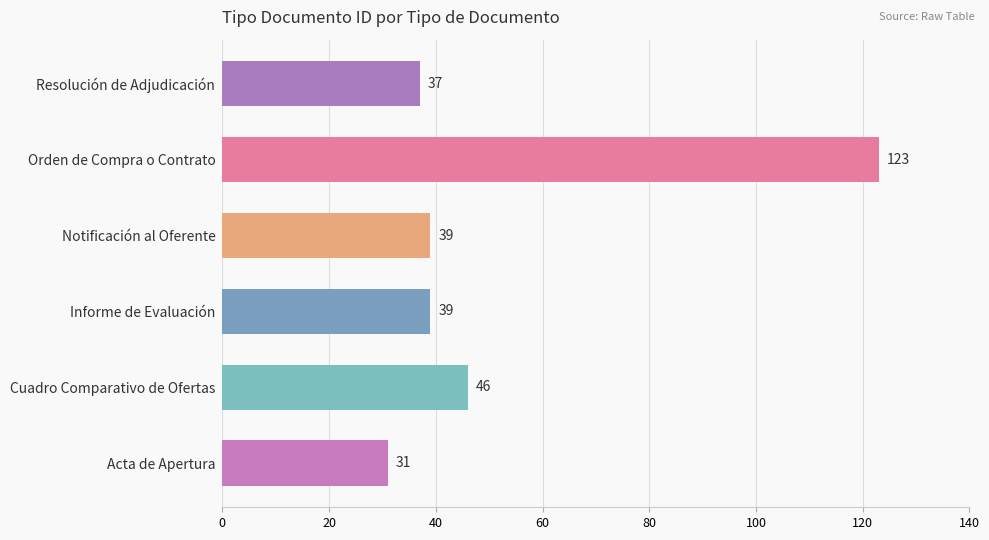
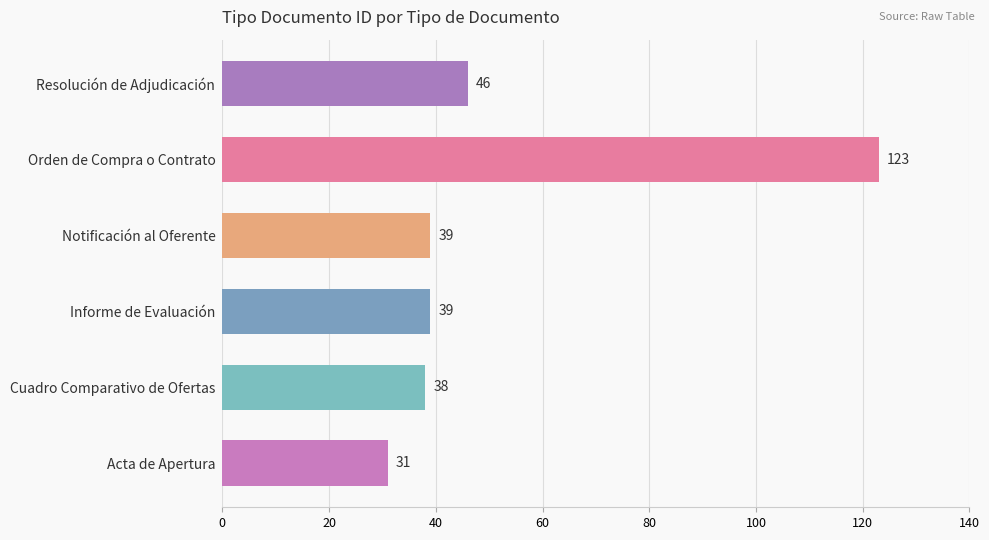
Resolución de Adjudicación: 37 -> 46
Cuadro Comparativo de Ofertas: 46 -> 38
